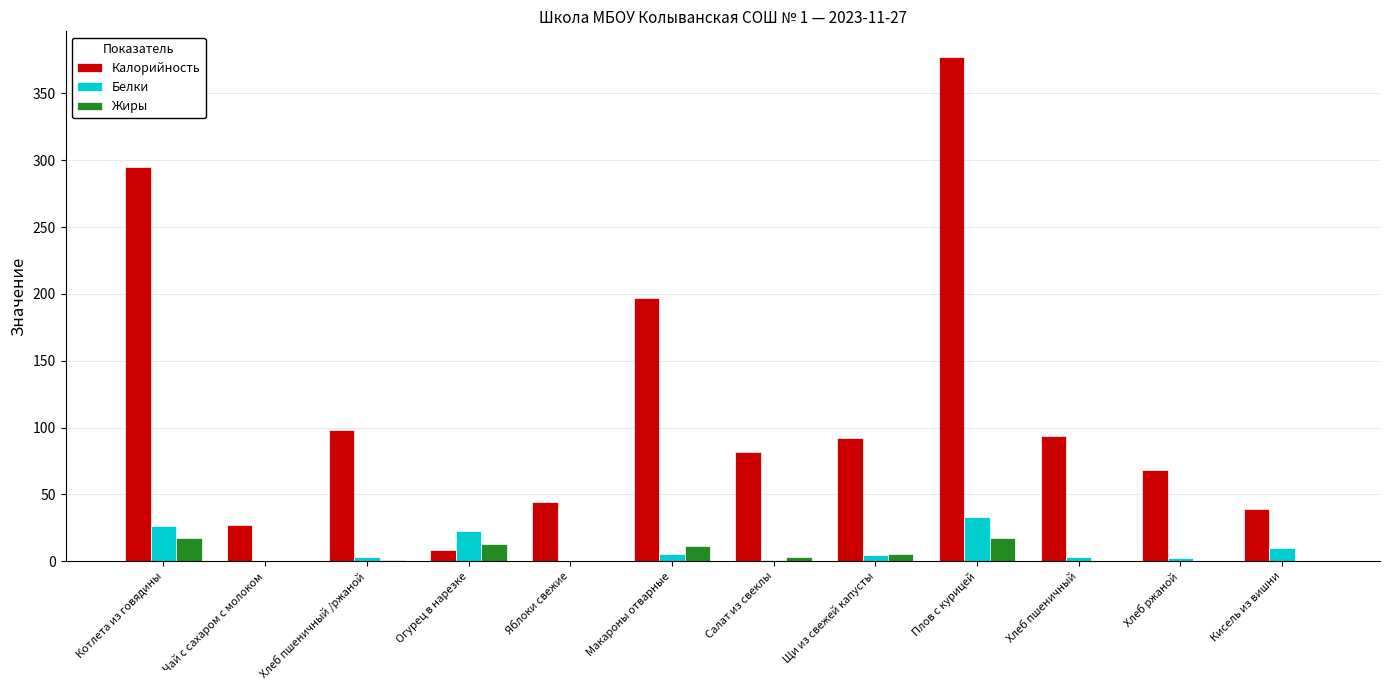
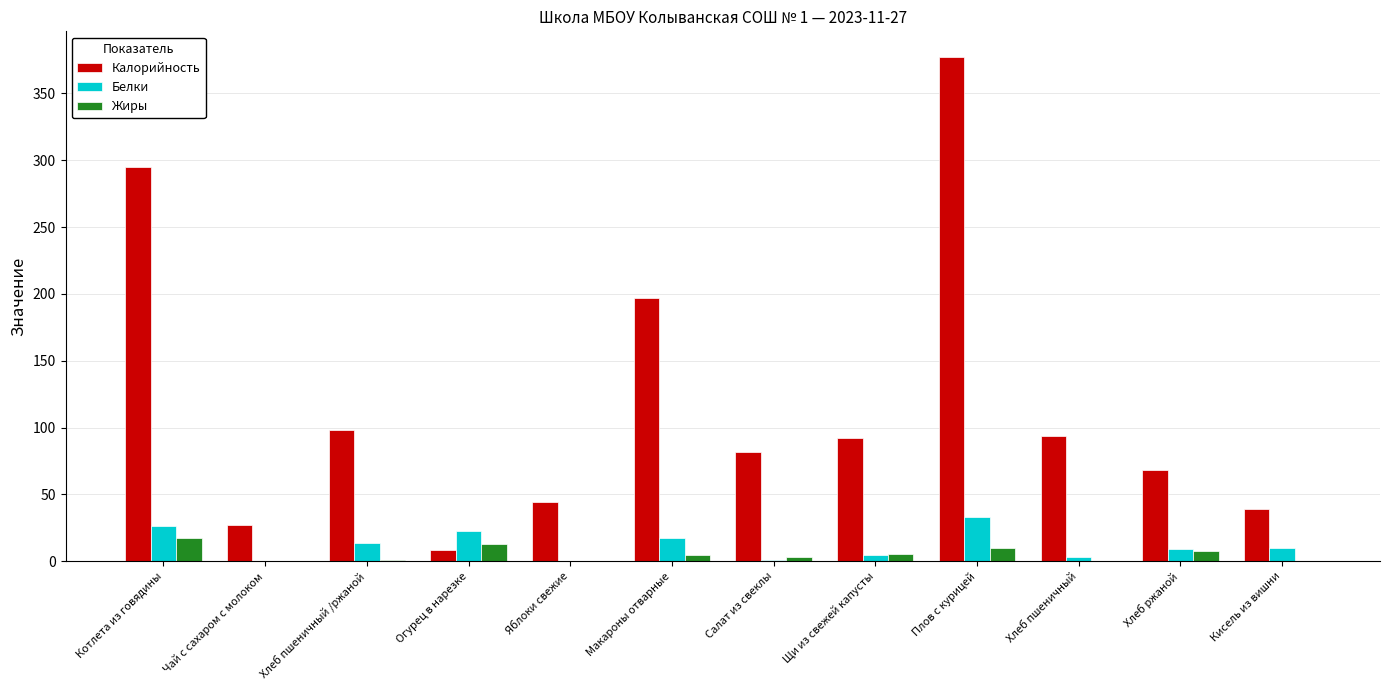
Белки, Хлеб пшеничный /ржаной: 4 -> 14
Белки, Макароны отварные: 5 -> 17
Жиры, Макароны отварные: 12 -> 5
Жиры, Плов с курицей: 17 -> 10
Белки, Хлеб ржаной: 3 -> 9
Жиры, Хлеб ржаной: 1 -> 7
